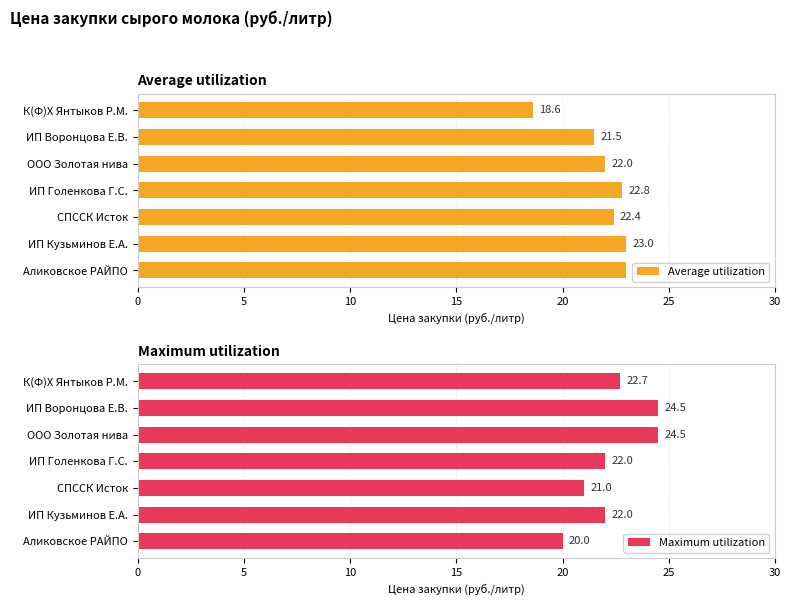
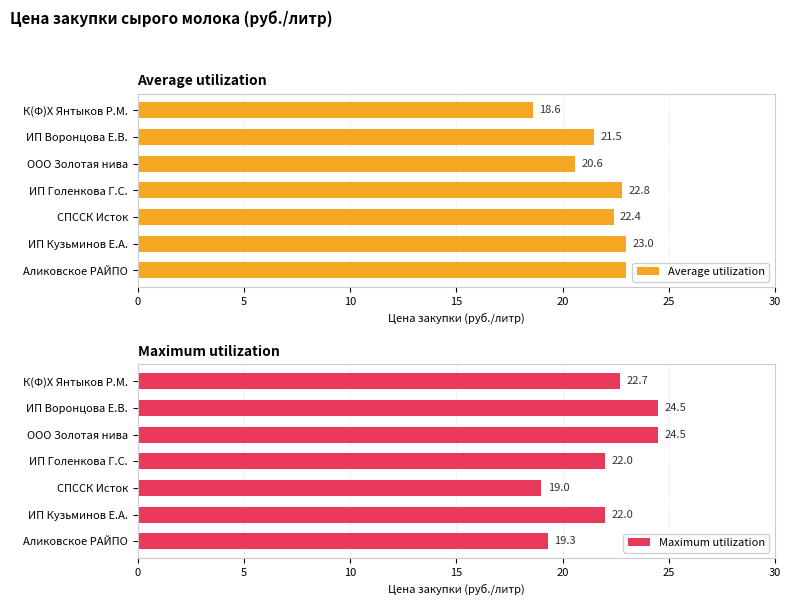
Average utilization, ООО Золотая нива: 22.0 -> 20.6
Maximum utilization, СПССК Исток: 21.0 -> 19.0
Maximum utilization, Аликовское РАЙПО: 20.0 -> 19.3
